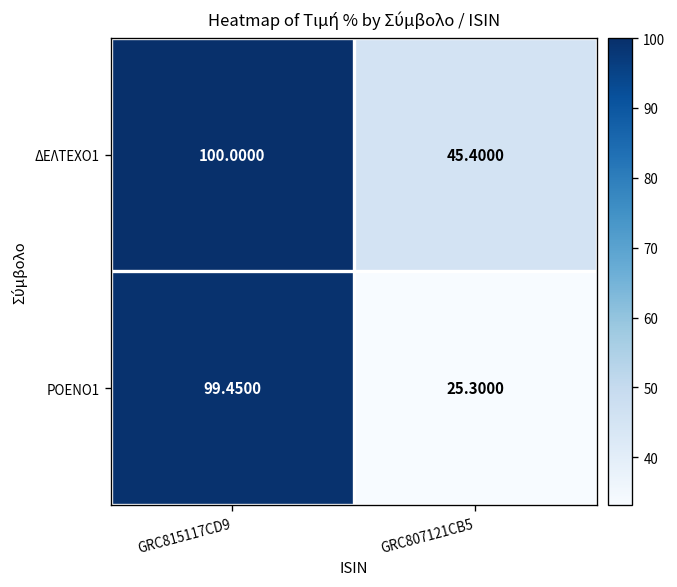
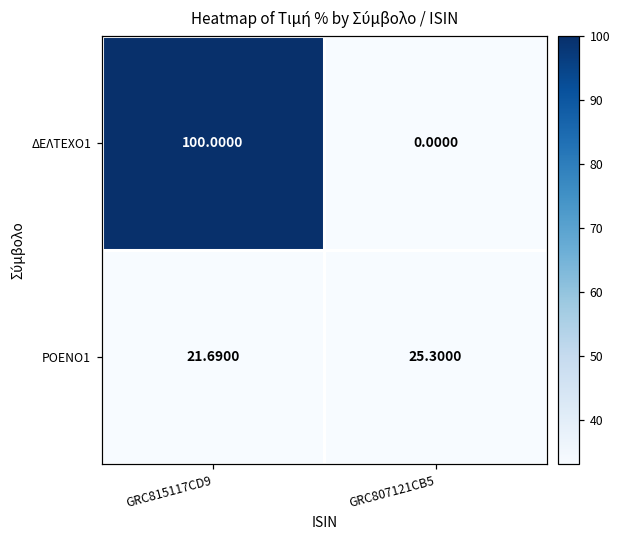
ΔΕΛΤΕΧΟ1, GRC807121CB5: 45.4000 -> 0.0000
ΡΟΕΝΟ1, GRC815117CD9: 99.4500 -> 21.6900
